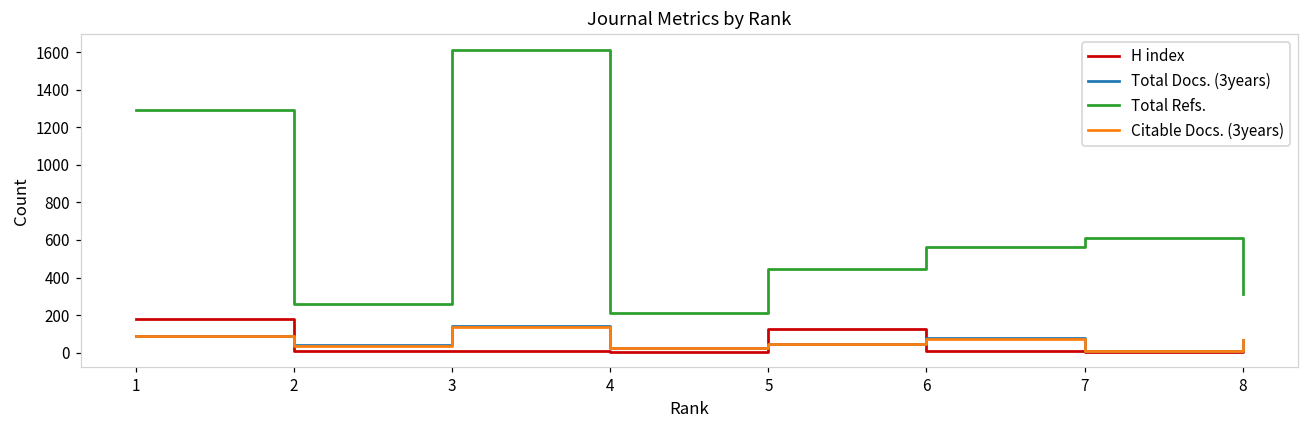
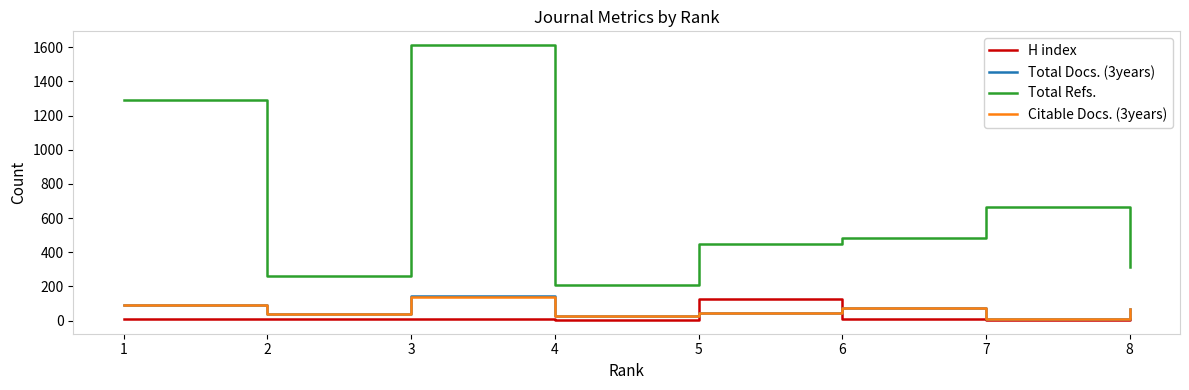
H index, 1: 180 -> 10
Total Refs., 6: 560 -> 490
Total Refs., 7: 610 -> 670
